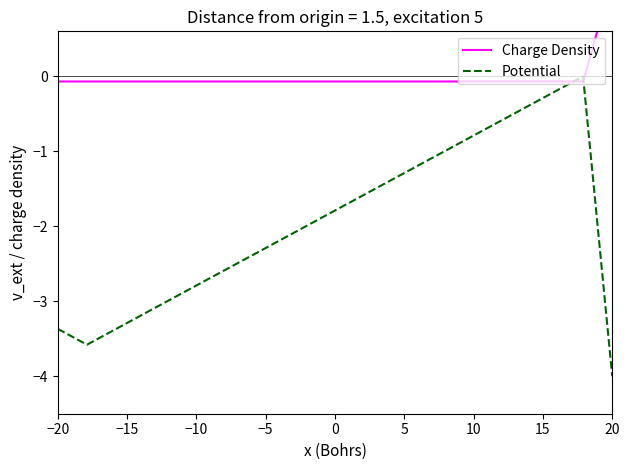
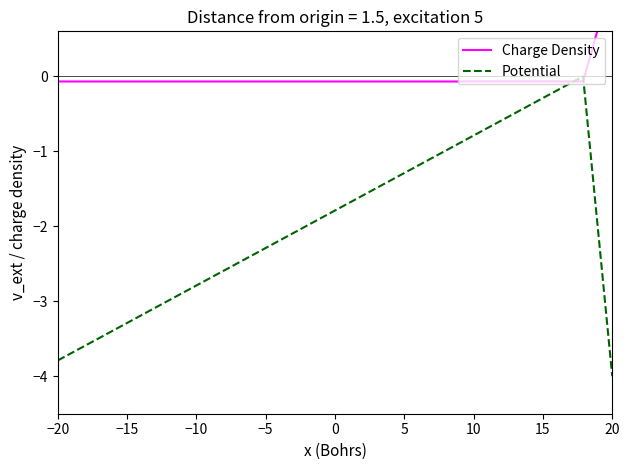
Potential, −20: -3.4 -> -3.8
